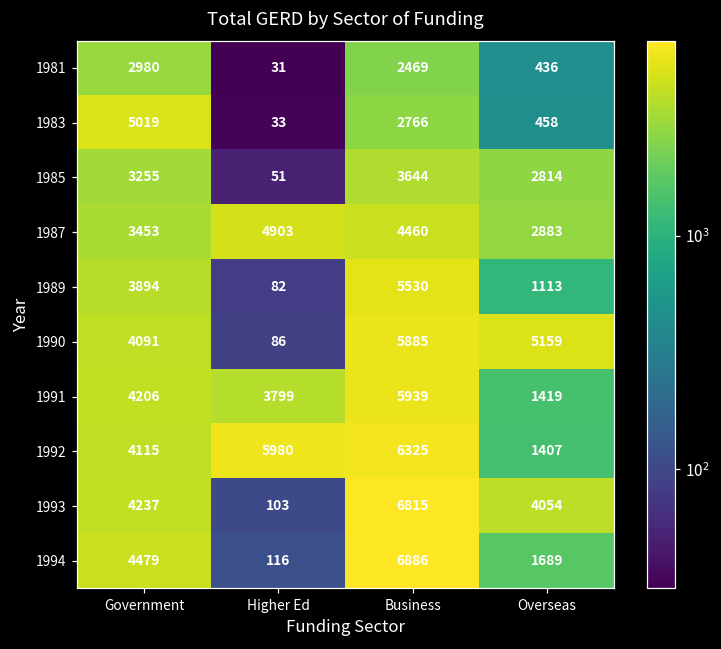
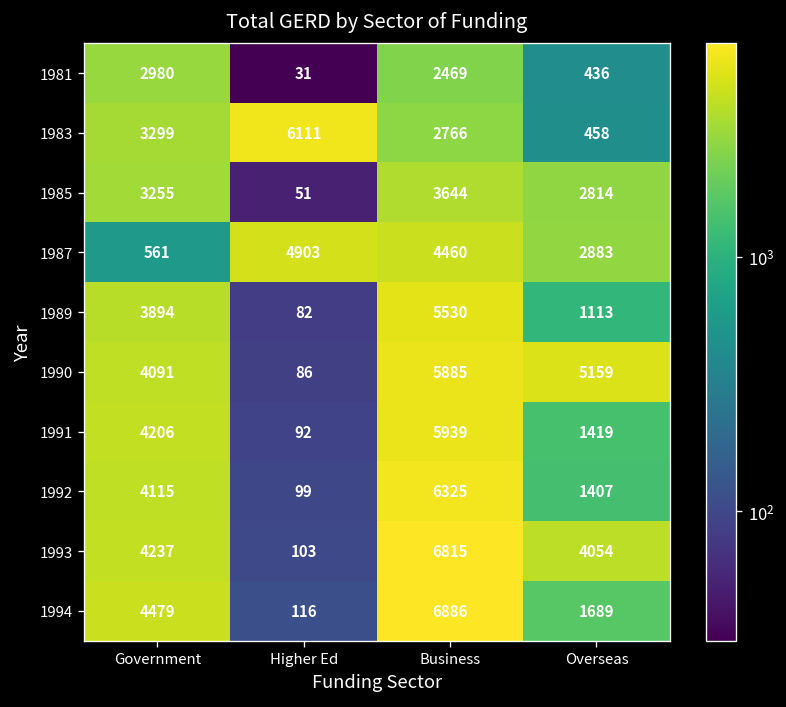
1983, Government: 5019 -> 3299
1983, Higher Ed: 33 -> 6111
1987, Government: 3453 -> 561
1991, Higher Ed: 3799 -> 92
1992, Higher Ed: 5980 -> 99
